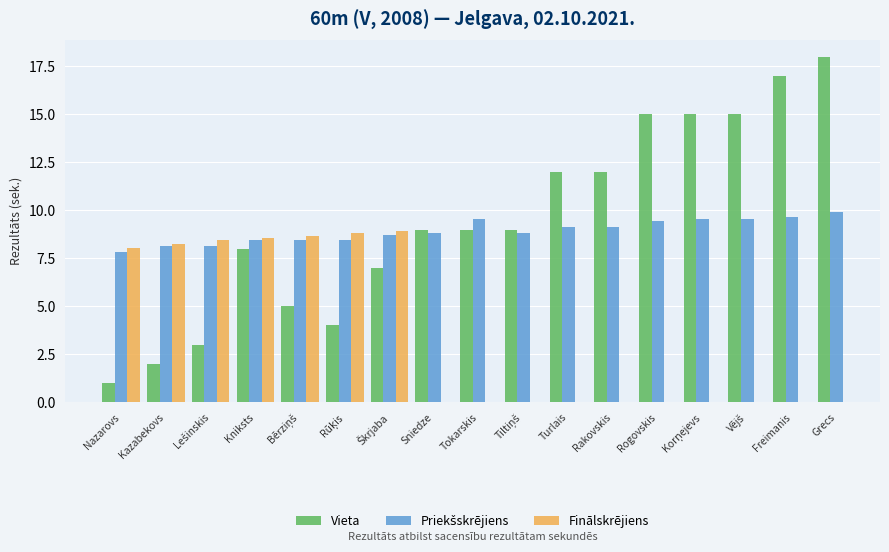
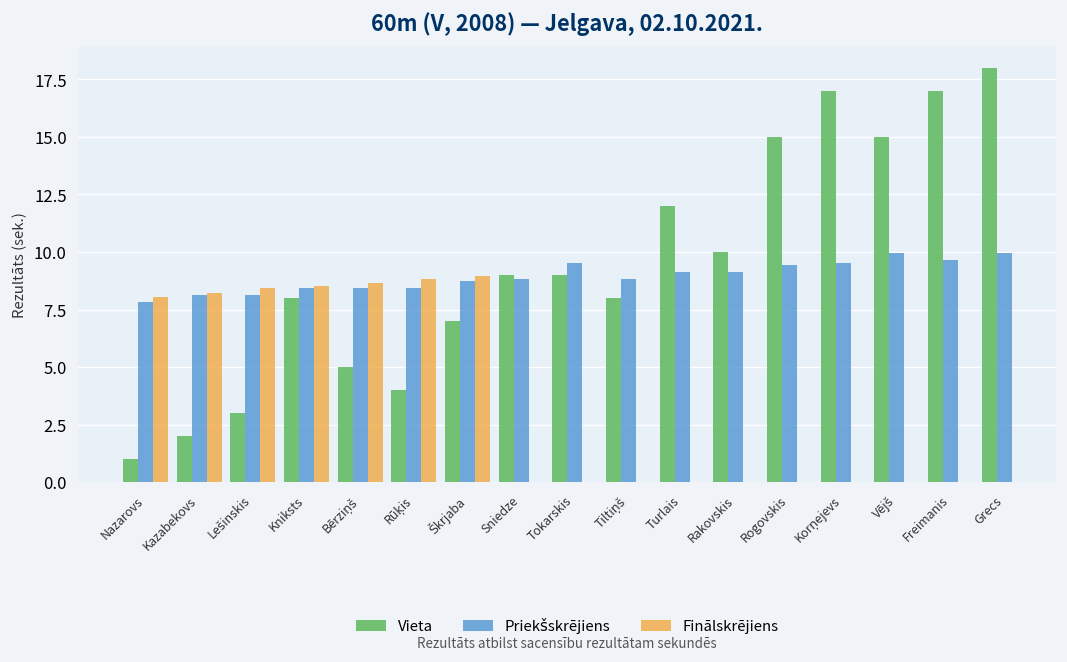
Vieta, Tiltiņš: 9 -> 8
Vieta, Rakovskis: 12 -> 10
Vieta, Korņejevs: 15 -> 17
Priekšskrējiens, Vējš: 9.5 -> 10.0
